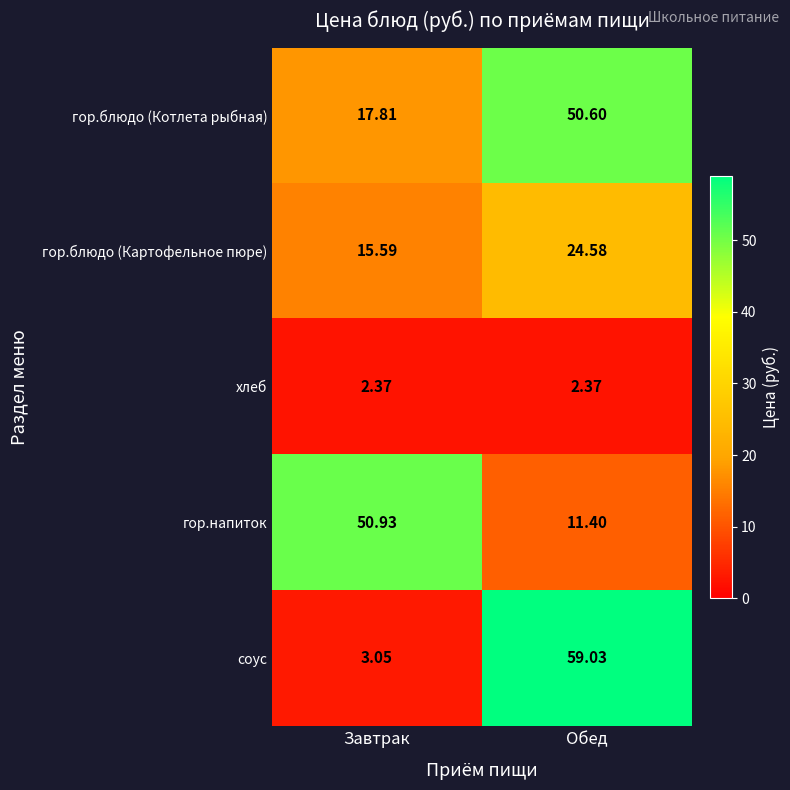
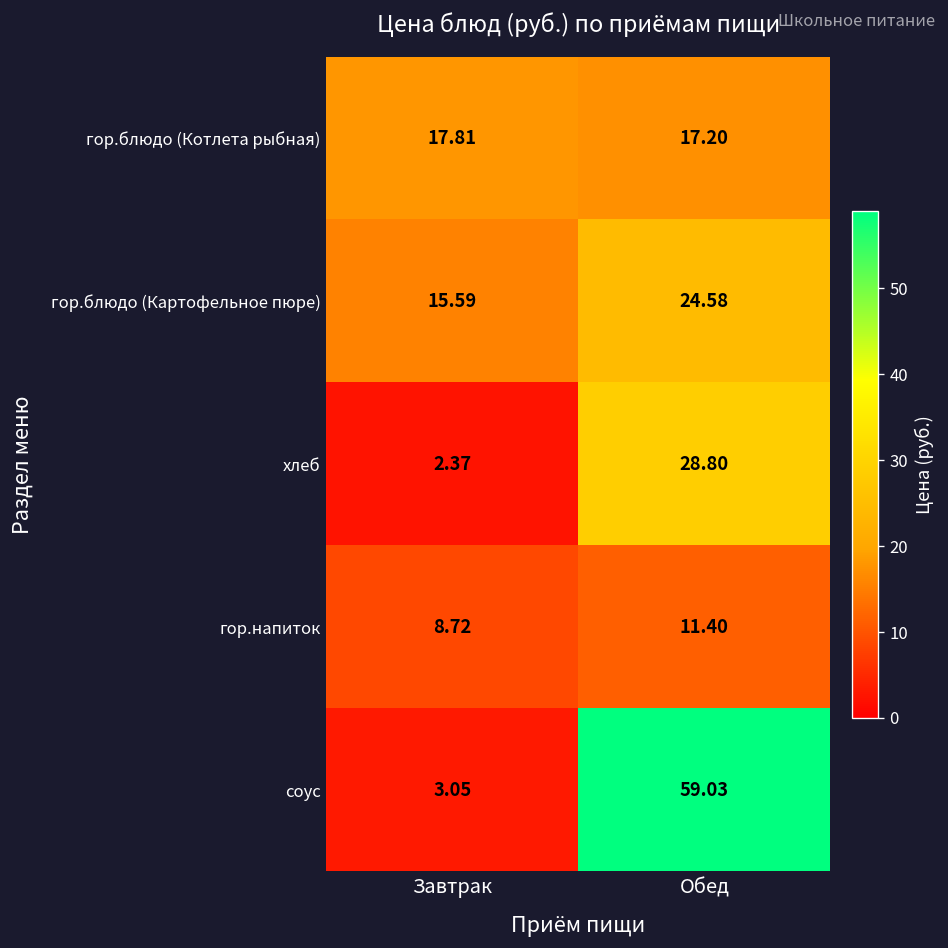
гор.блюдо (Котлета рыбная), Обед: 50.60 -> 17.20
хлеб, Обед: 2.37 -> 28.80
гор.напиток, Завтрак: 50.93 -> 8.72
